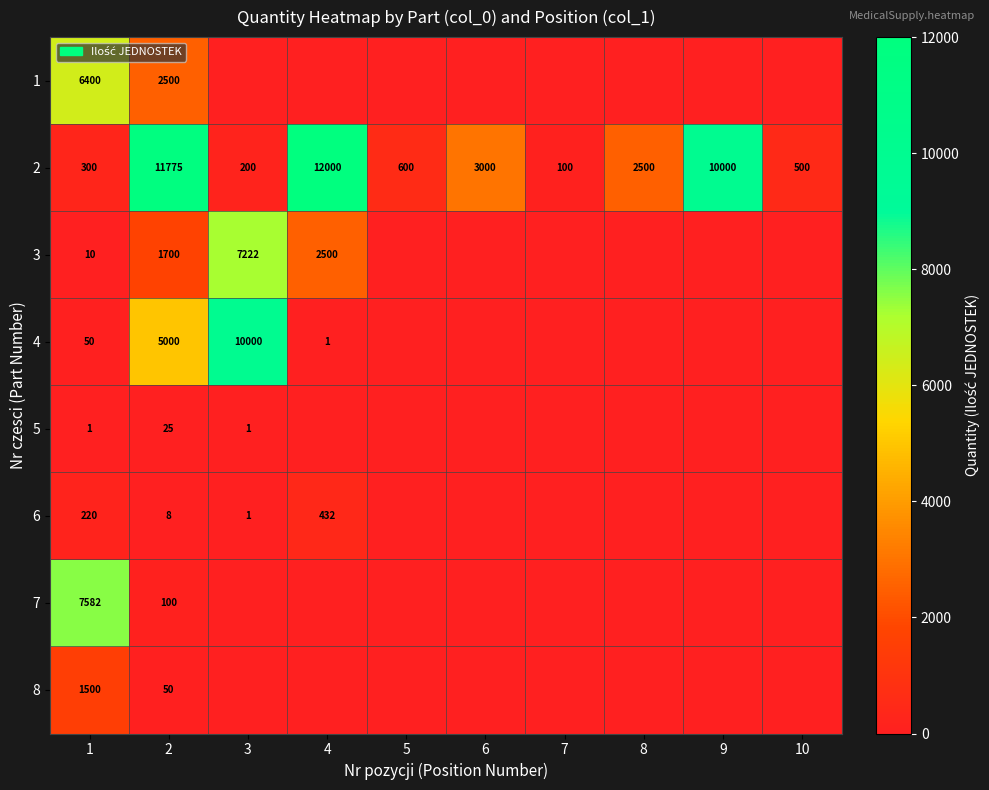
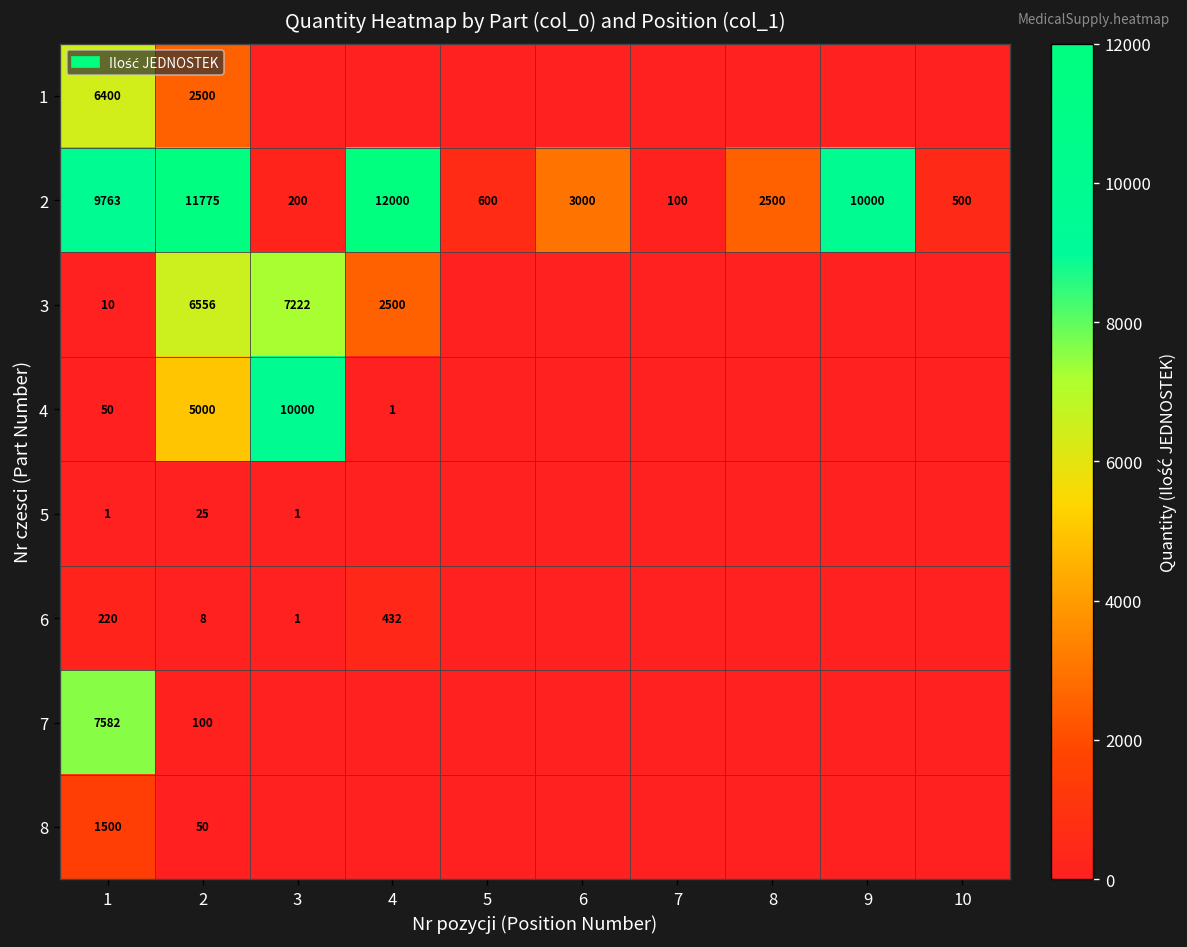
2, 1: 300 -> 9763
3, 2: 1700 -> 6556
